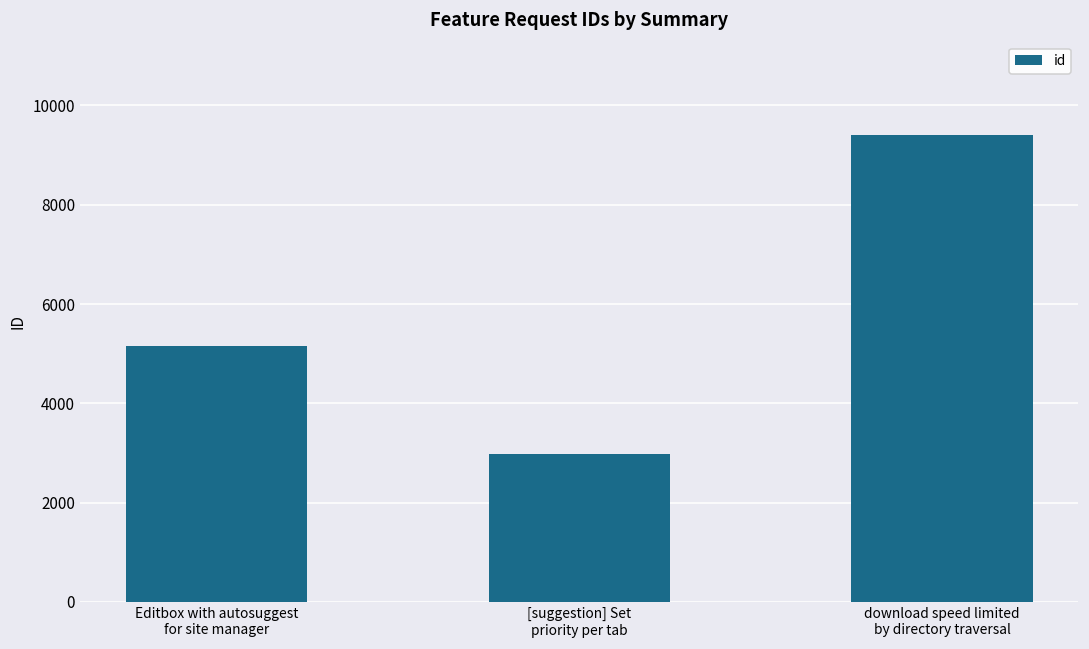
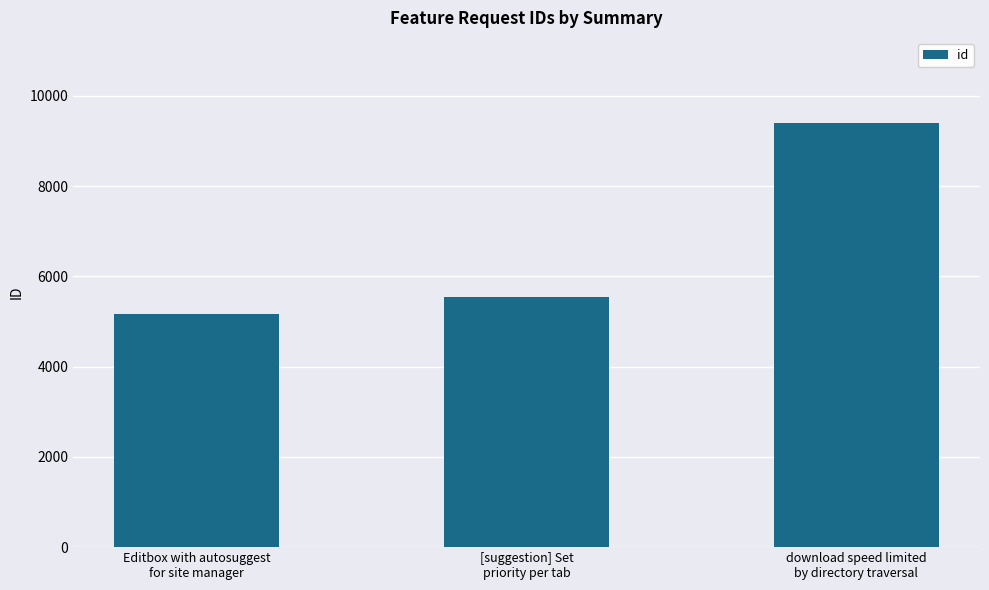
[suggestion] Set priority per tab: 3000 -> 5500
